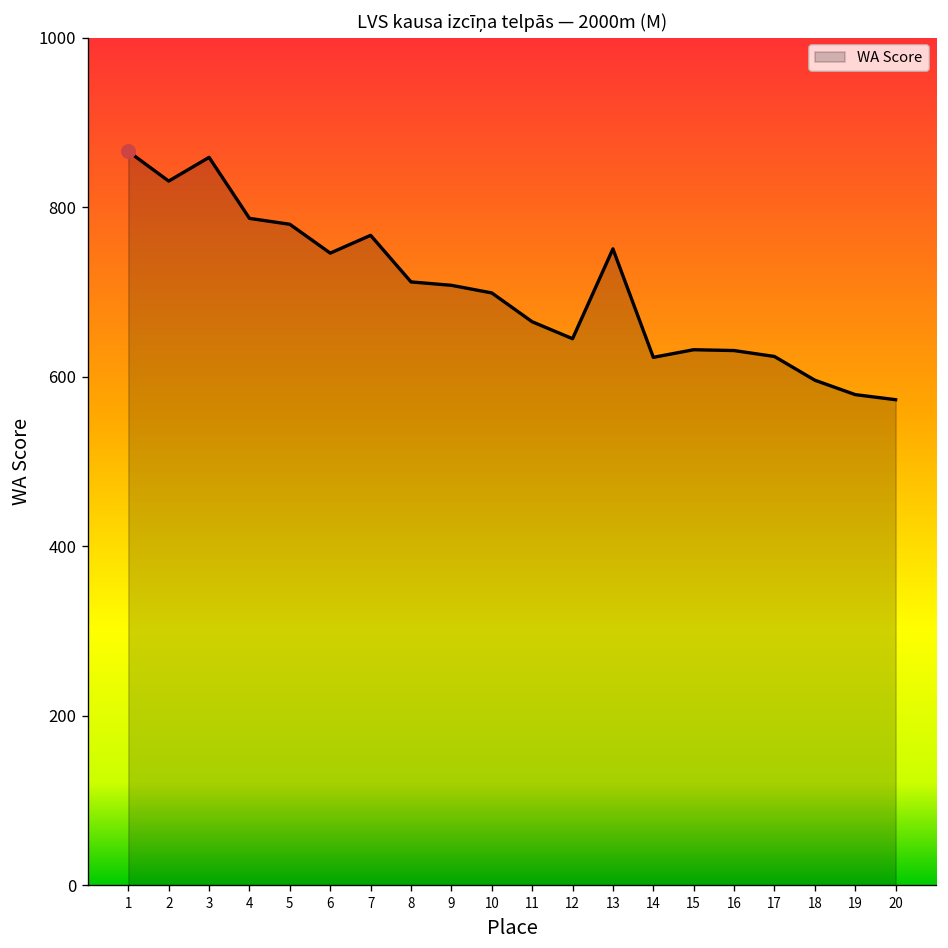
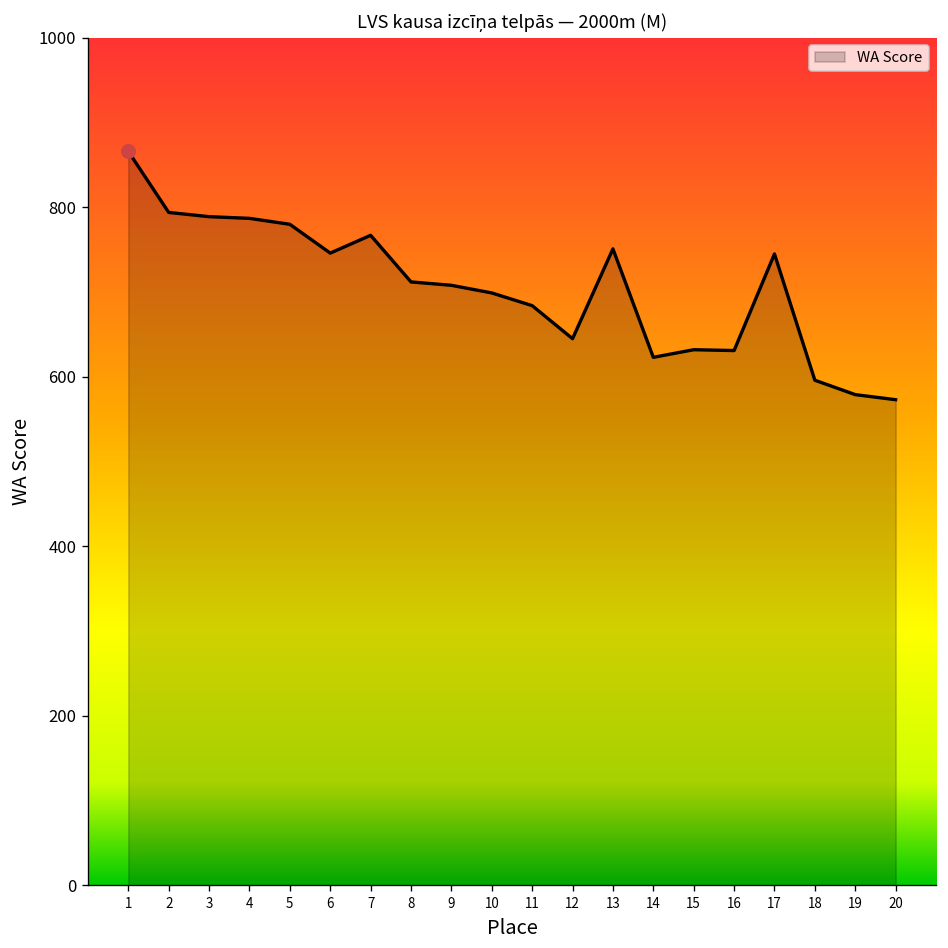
WA Score, 2: 830 -> 790
WA Score, 3: 860 -> 790
WA Score, 11: 670 -> 680
WA Score, 17: 620 -> 750
